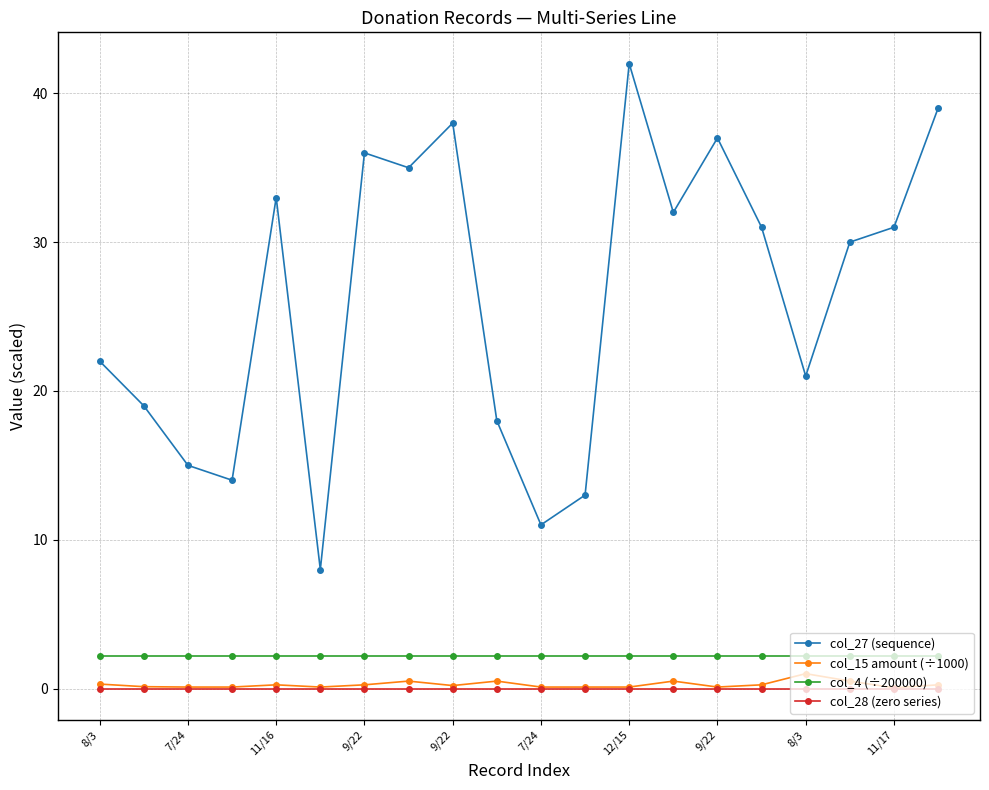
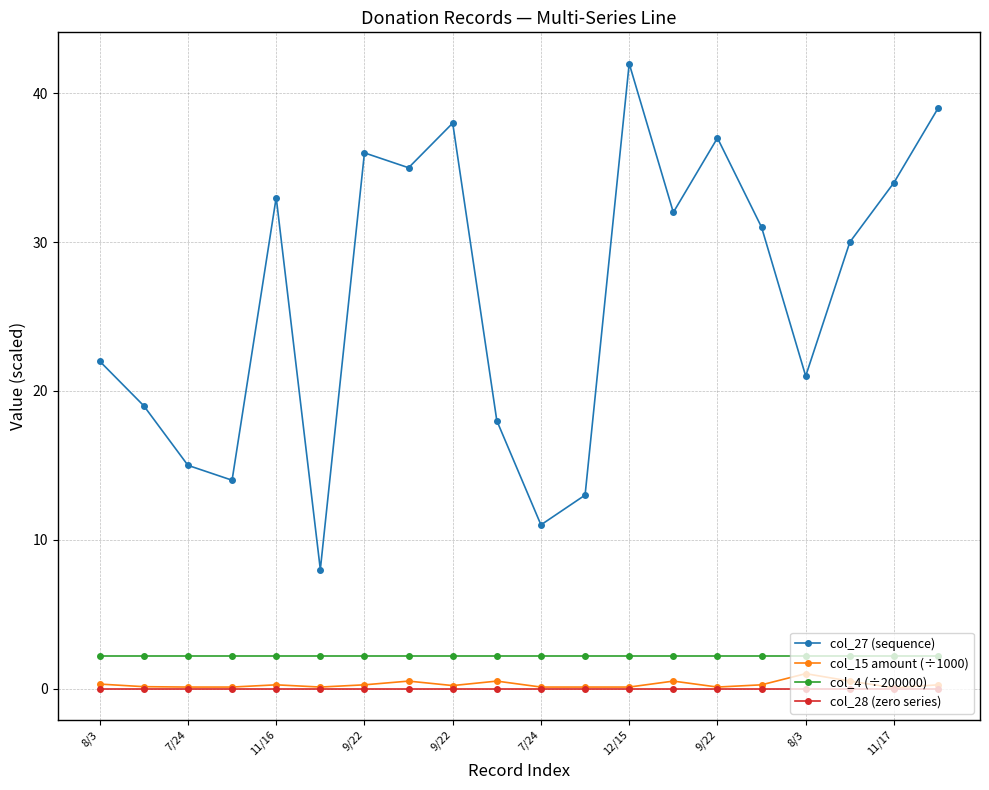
col_27 (sequence), 11/17: 31 -> 34
